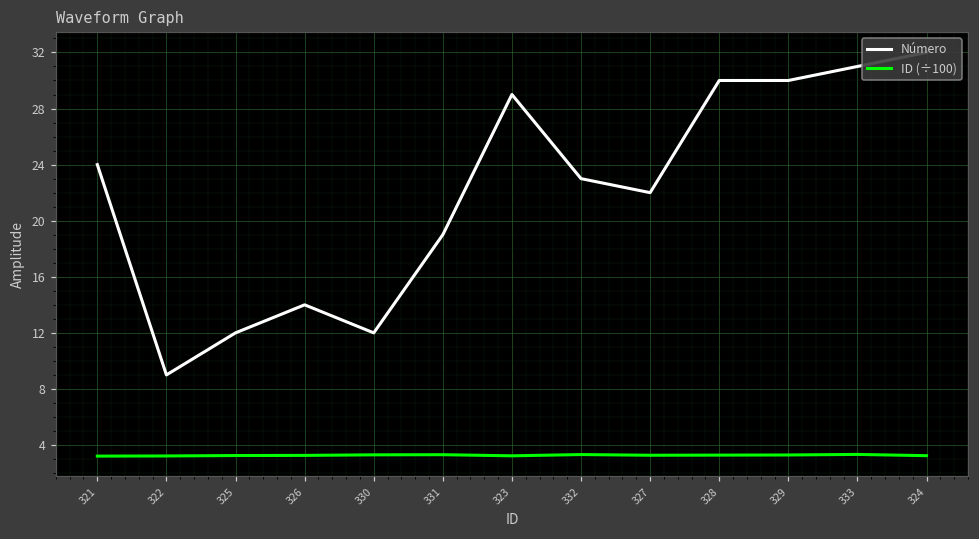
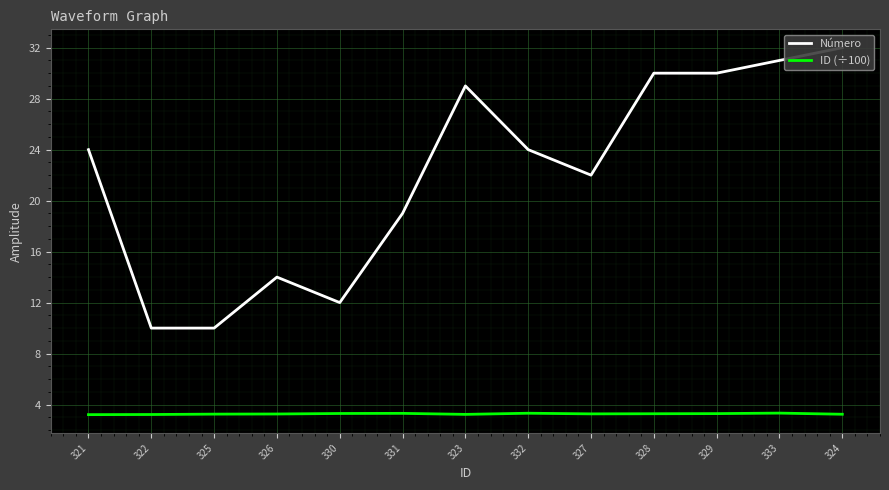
Número, 322: 9 -> 10
Número, 325: 12 -> 10
Número, 332: 23 -> 24
